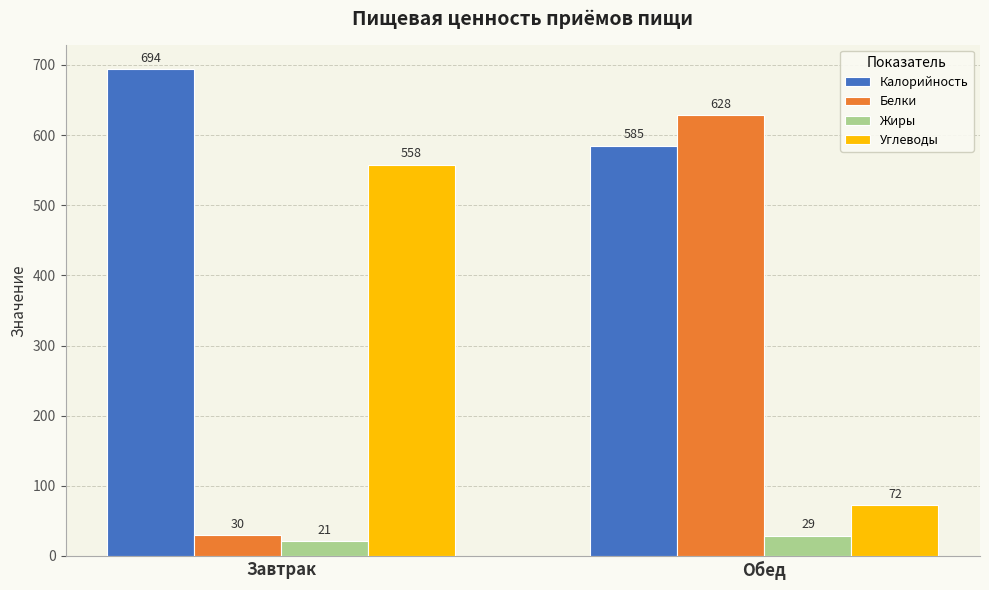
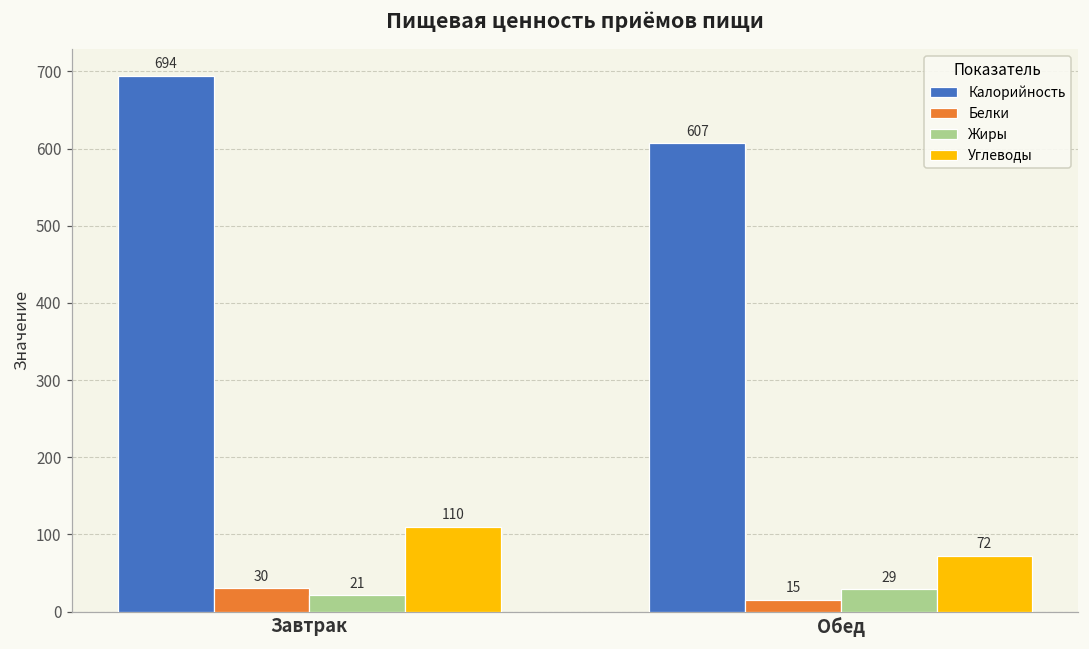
Углеводы, Завтрак: 558 -> 110
Калорийность, Обед: 585 -> 607
Белки, Обед: 628 -> 15
